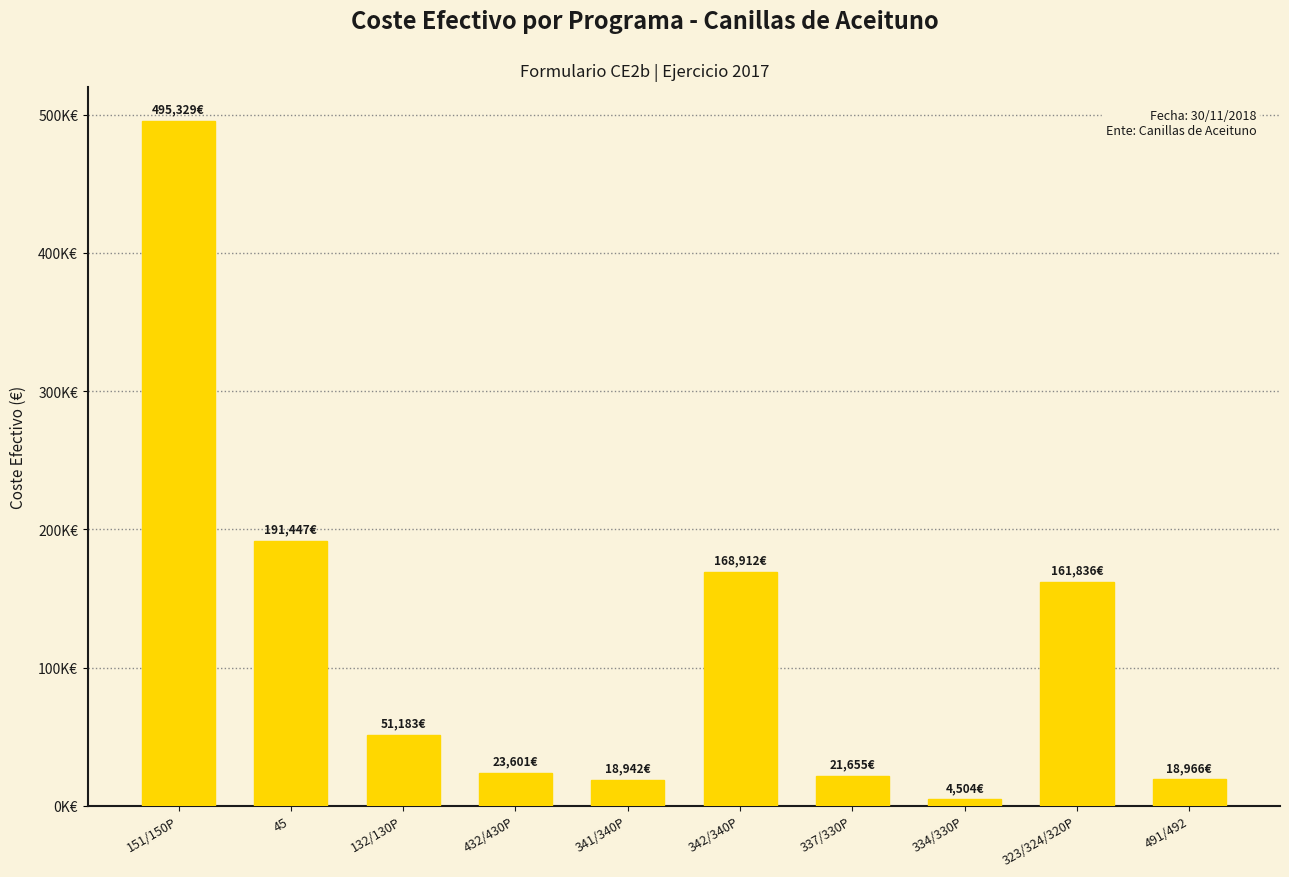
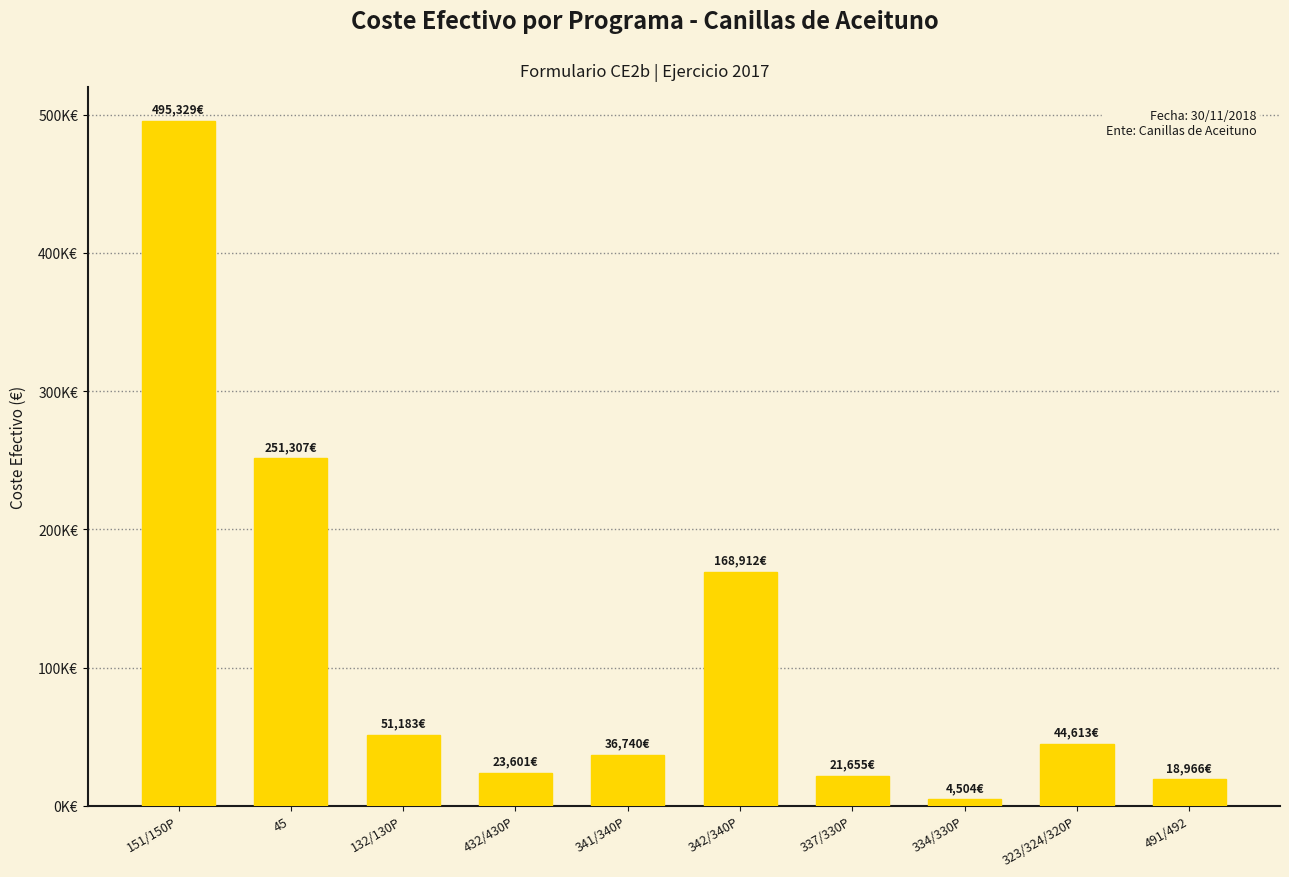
45: 191,447€ -> 251,307€
341/340P: 18,942€ -> 36,740€
323/324/320P: 161,836€ -> 44,613€
